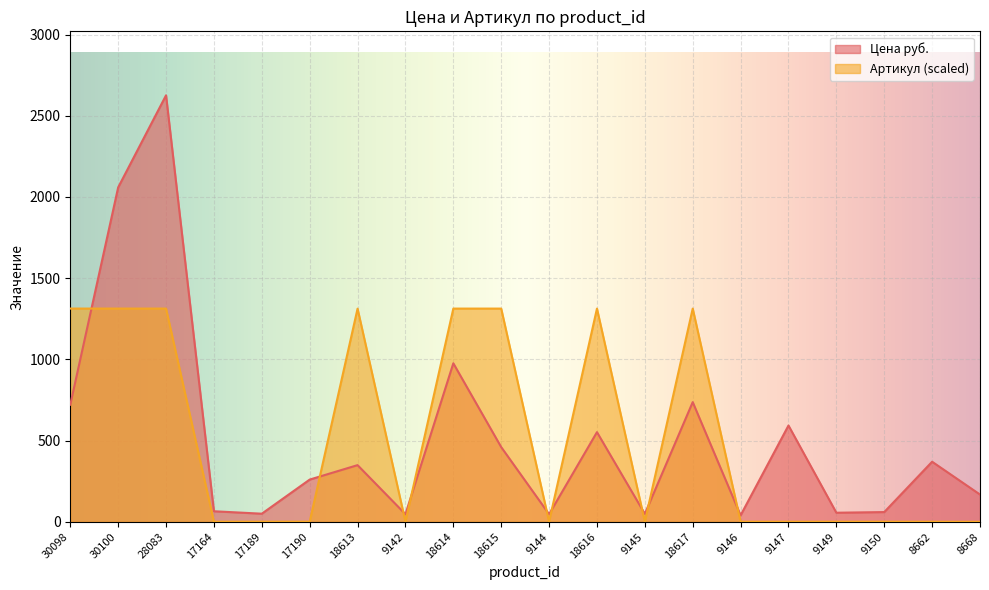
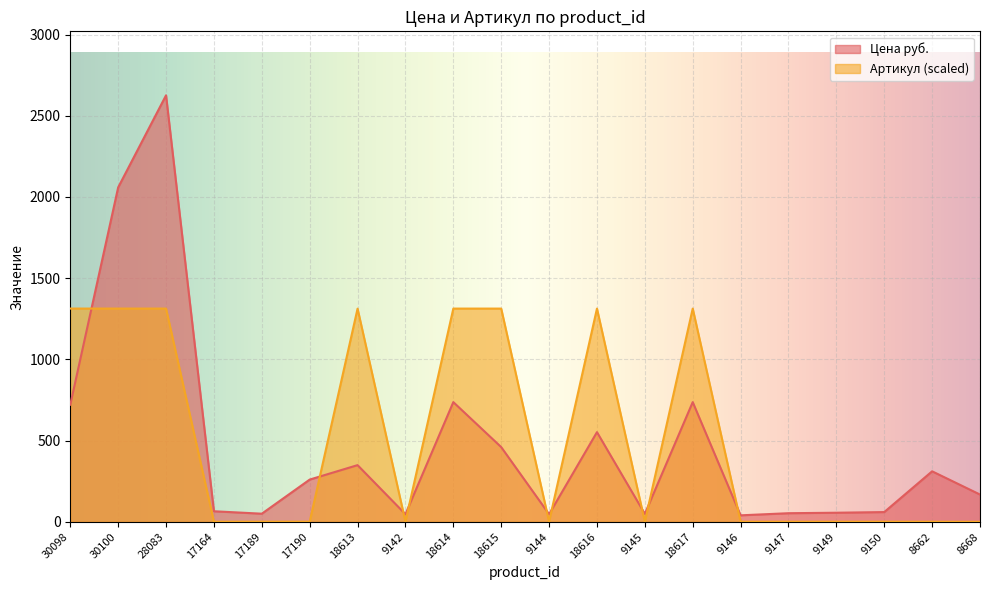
Цена руб., 18614: 980 -> 740
Цена руб., 9147: 590 -> 50
Цена руб., 8662: 370 -> 310
